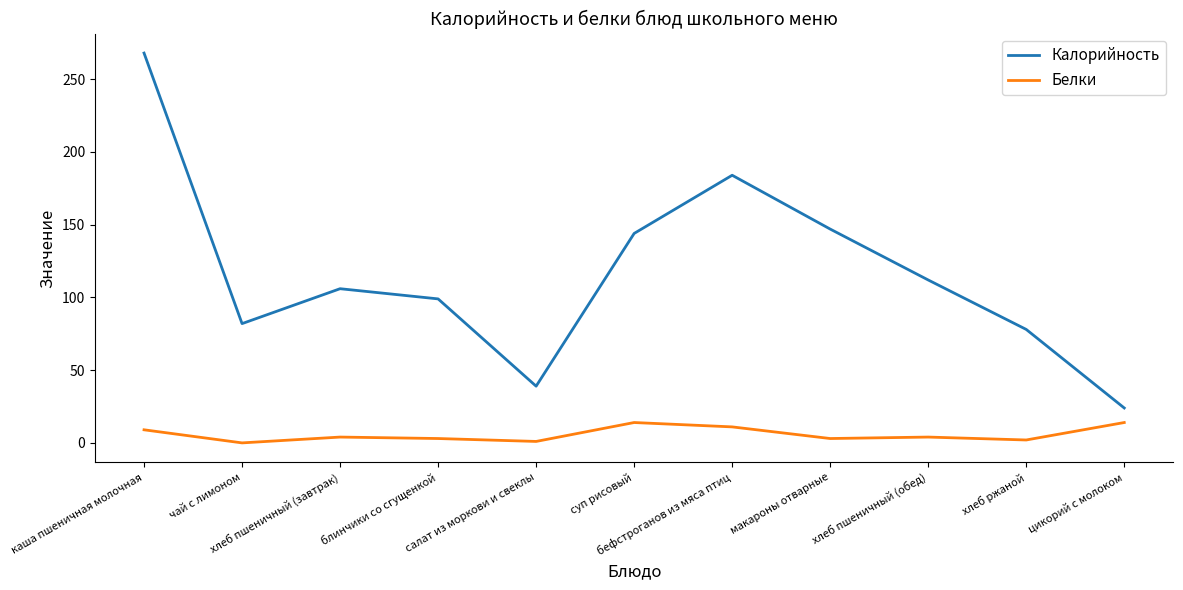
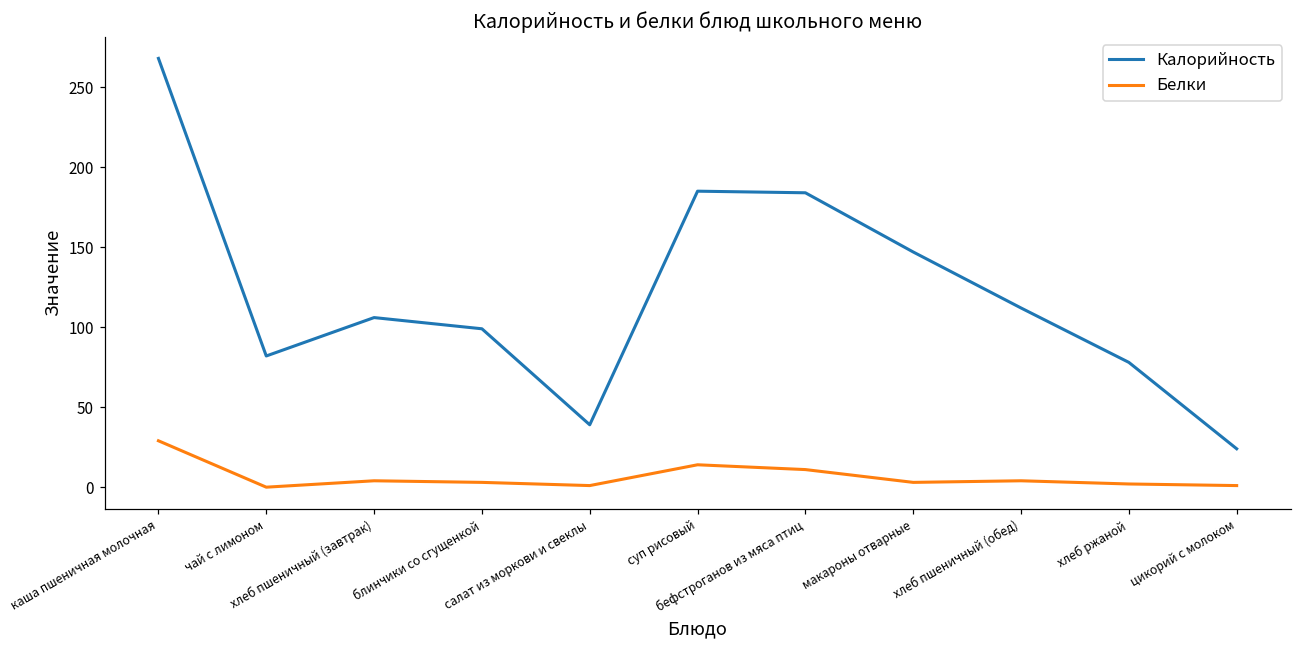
Белки, каша пшеничная молочная: 9 -> 29
Калорийность, суп рисовый: 144 -> 185
Белки, цикорий с молоком: 14 -> 1
